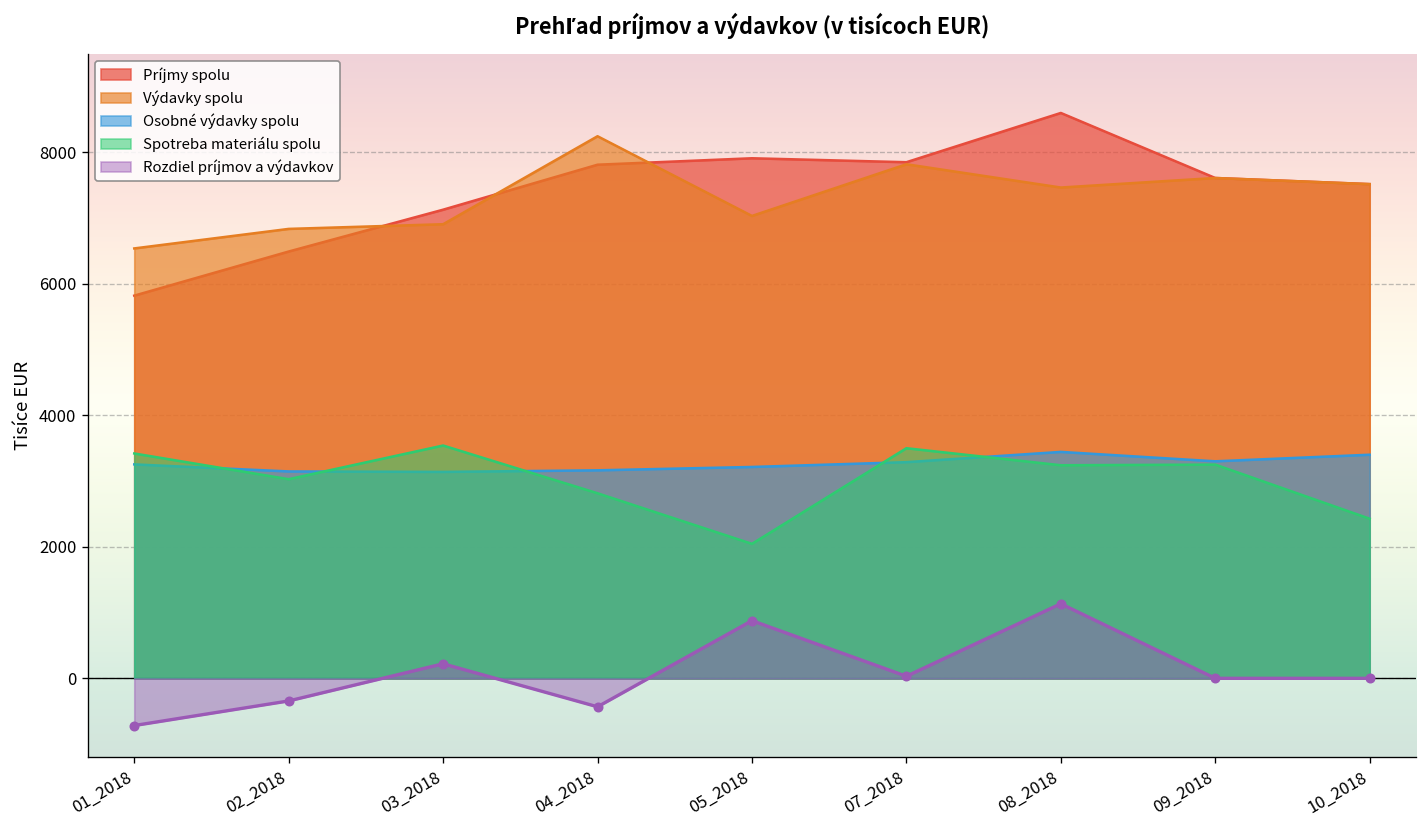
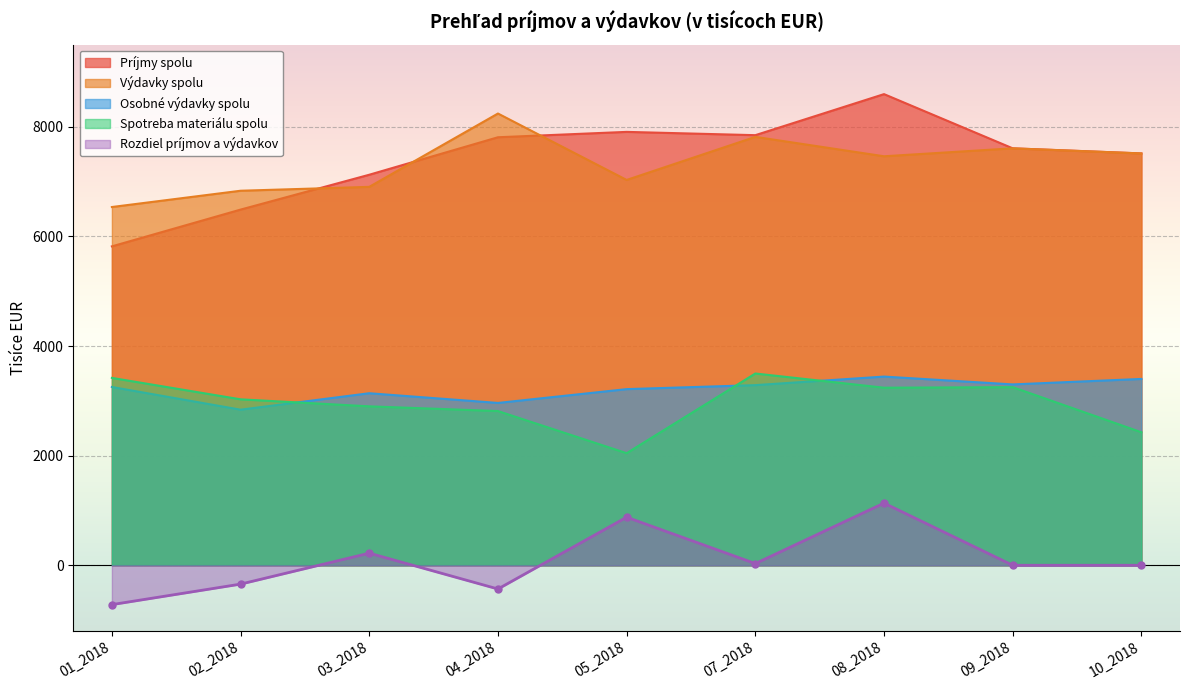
Osobné výdavky spolu, 02_2018: 3100 -> 2800
Spotreba materiálu spolu, 03_2018: 3500 -> 2900
Osobné výdavky spolu, 04_2018: 3200 -> 3000
